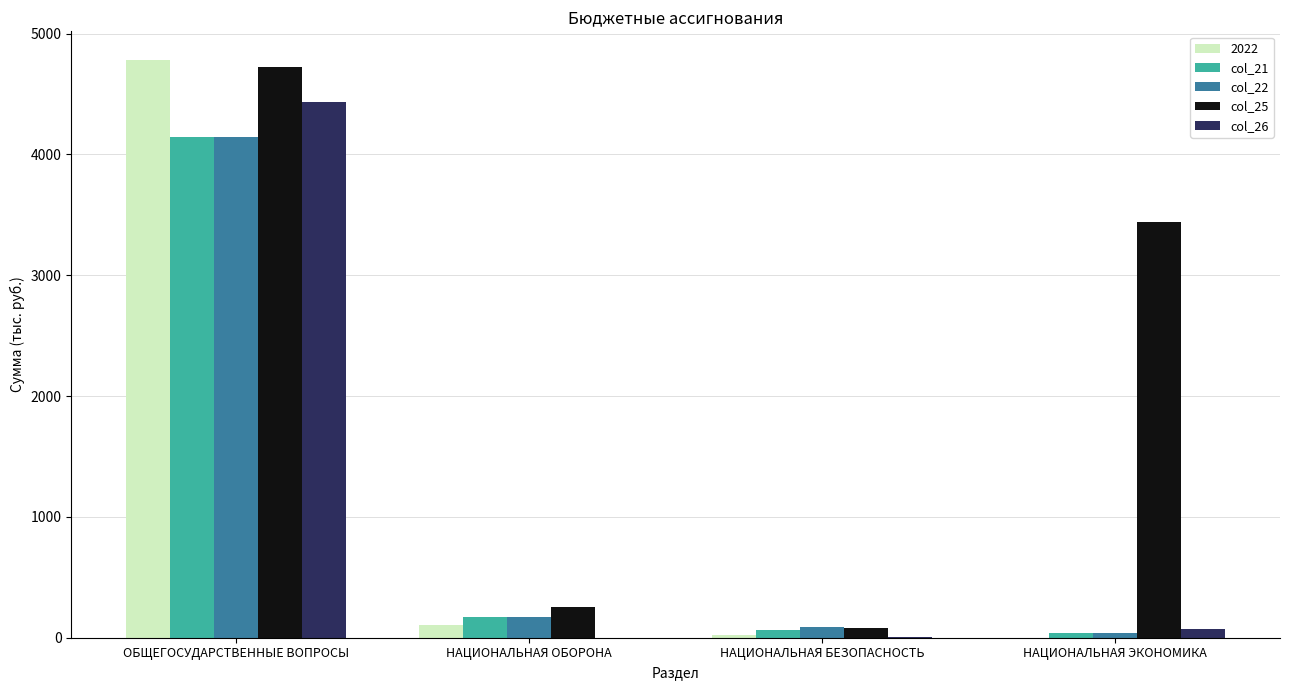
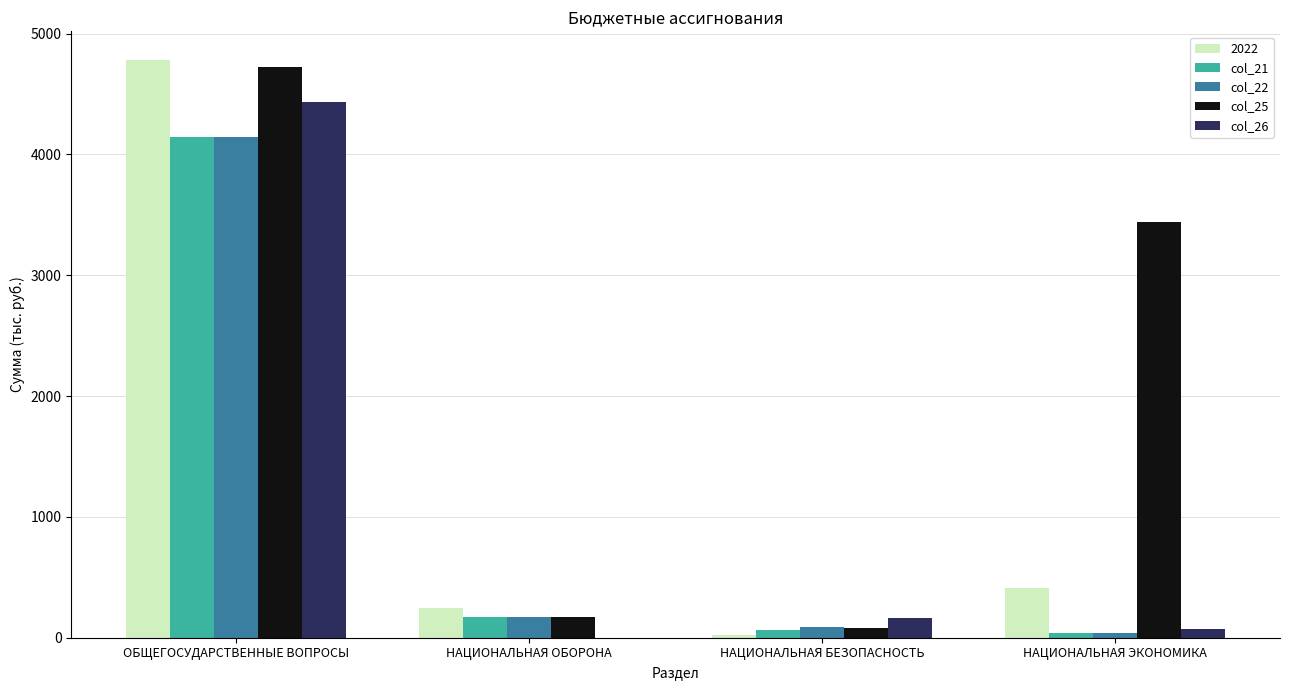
2022, НАЦИОНАЛЬНАЯ ОБОРОНА: 110 -> 240
col_25, НАЦИОНАЛЬНАЯ ОБОРОНА: 250 -> 170
col_26, НАЦИОНАЛЬНАЯ БЕЗОПАСНОСТЬ: 0 -> 160
2022, НАЦИОНАЛЬНАЯ ЭКОНОМИКА: 0 -> 410
